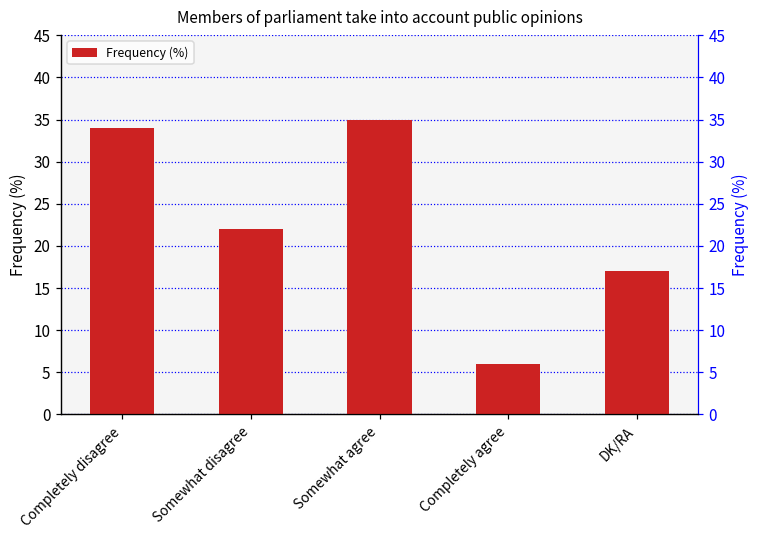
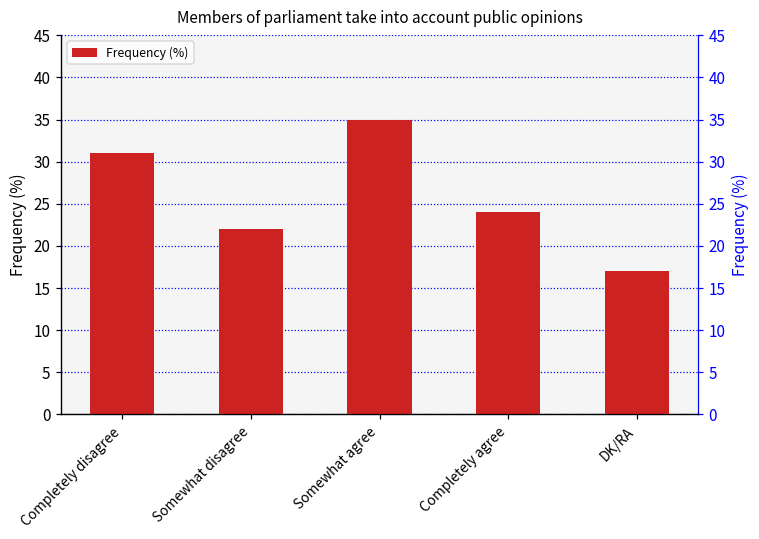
Completely disagree: 34 -> 31
Completely agree: 6 -> 24
